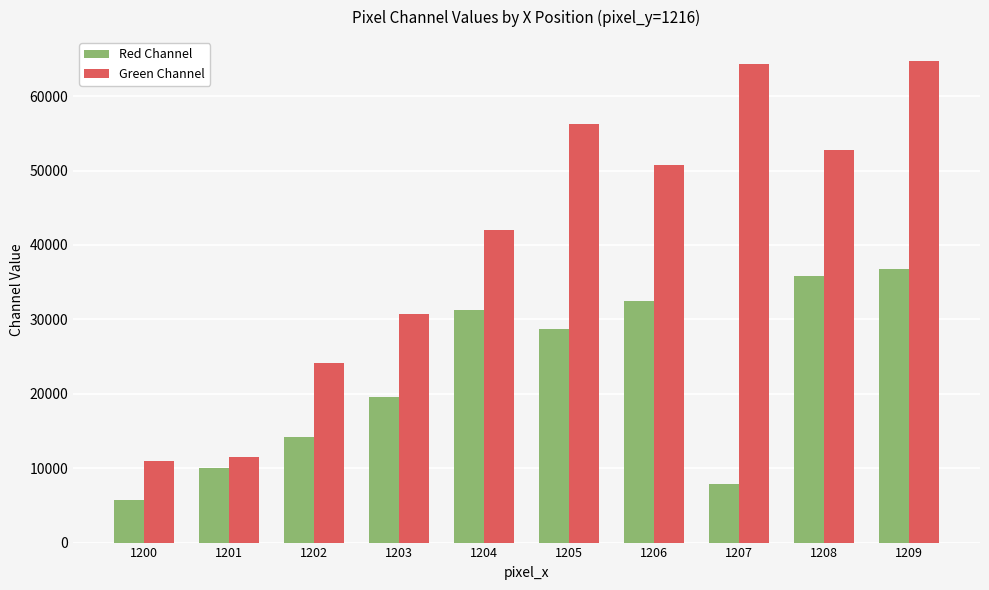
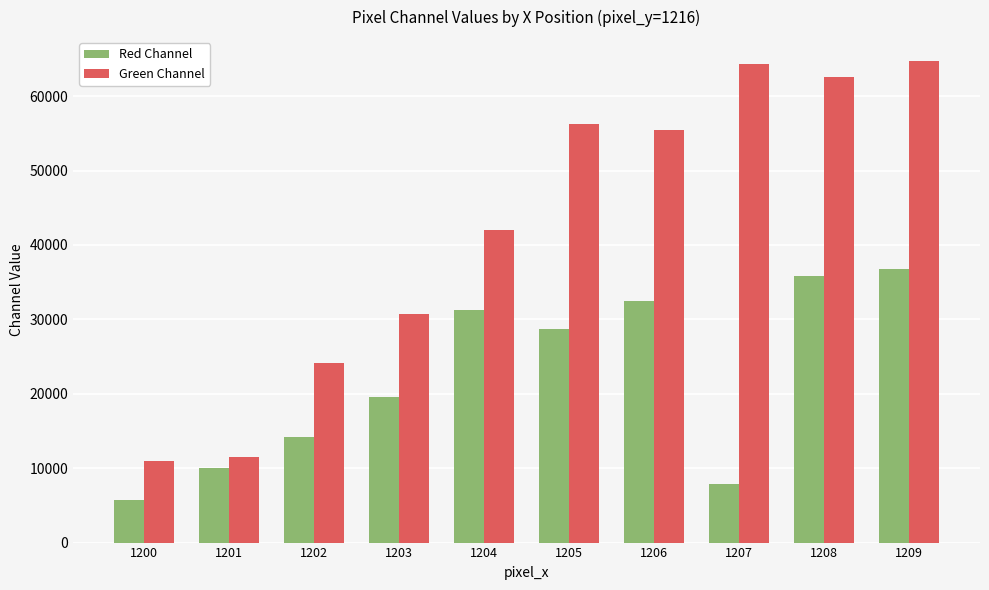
Green Channel, 1206: 51000 -> 55000
Green Channel, 1208: 53000 -> 63000
